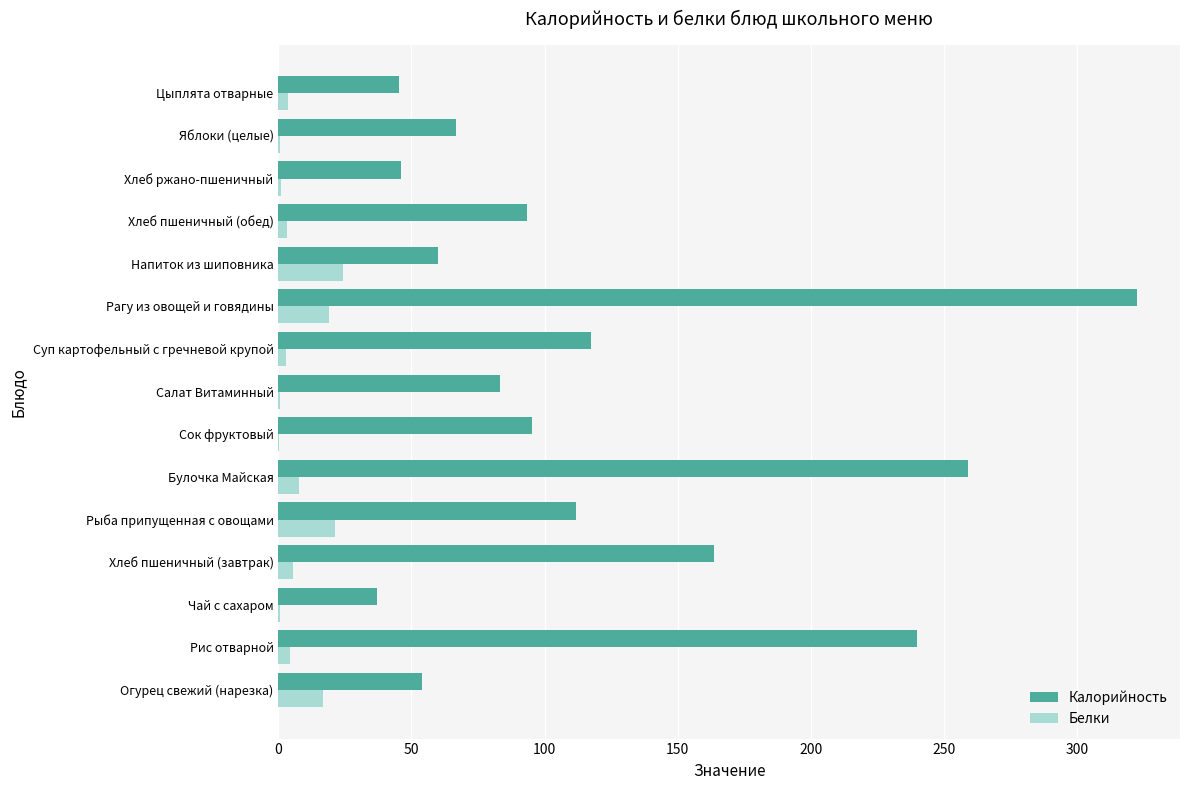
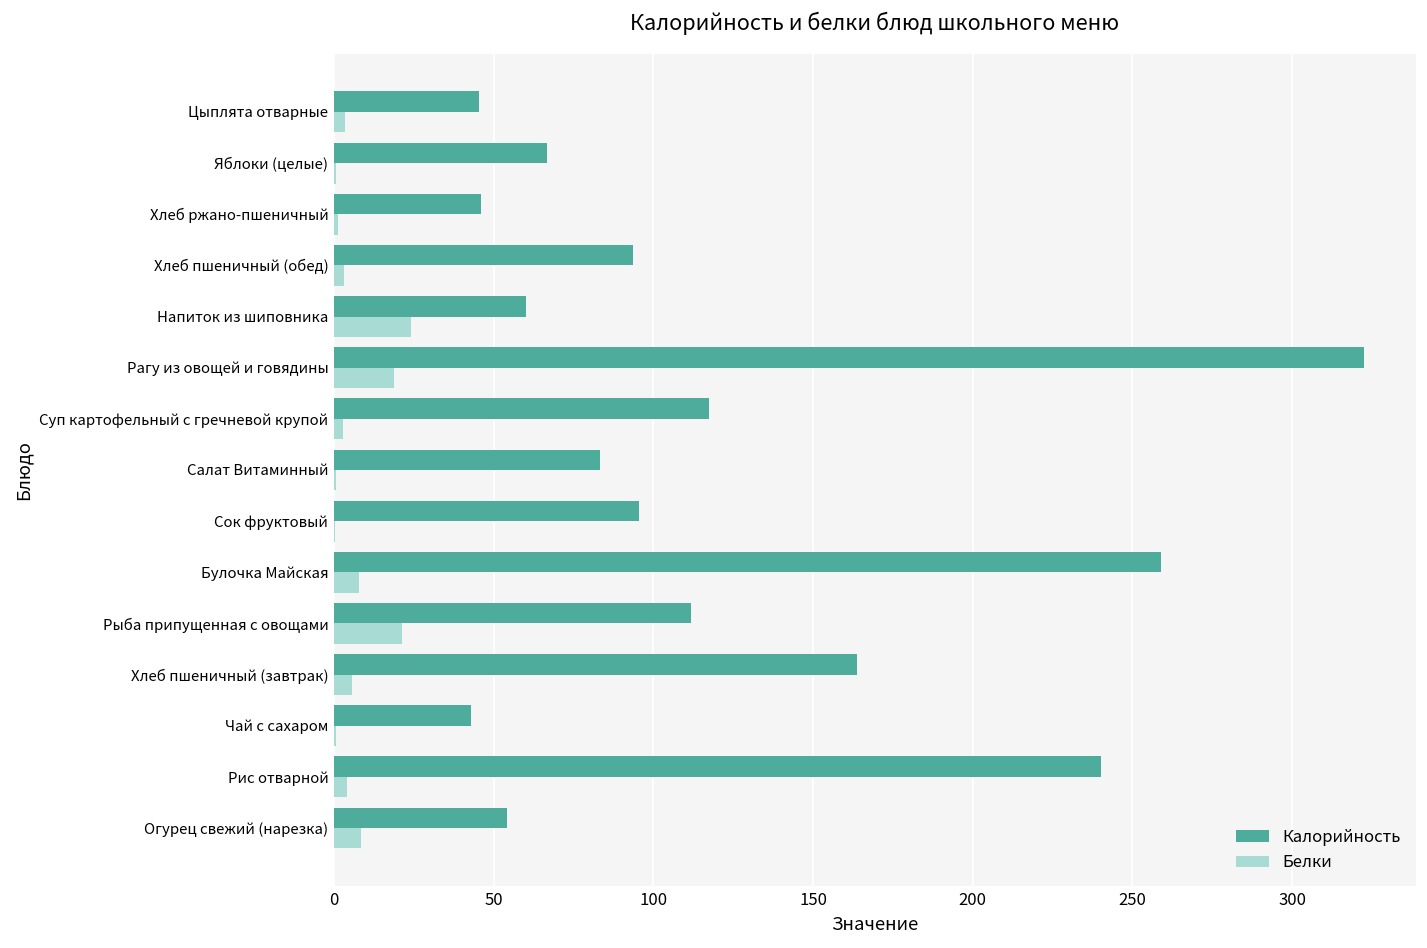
Калорийность, Чай с сахаром: 37 -> 43
Белки, Огурец свежий (нарезка): 17 -> 9
